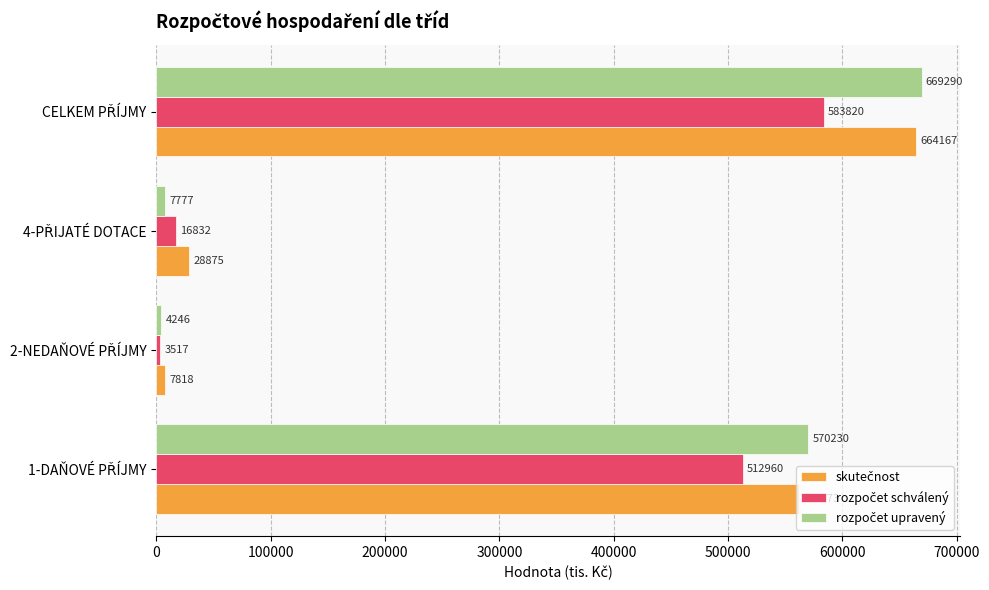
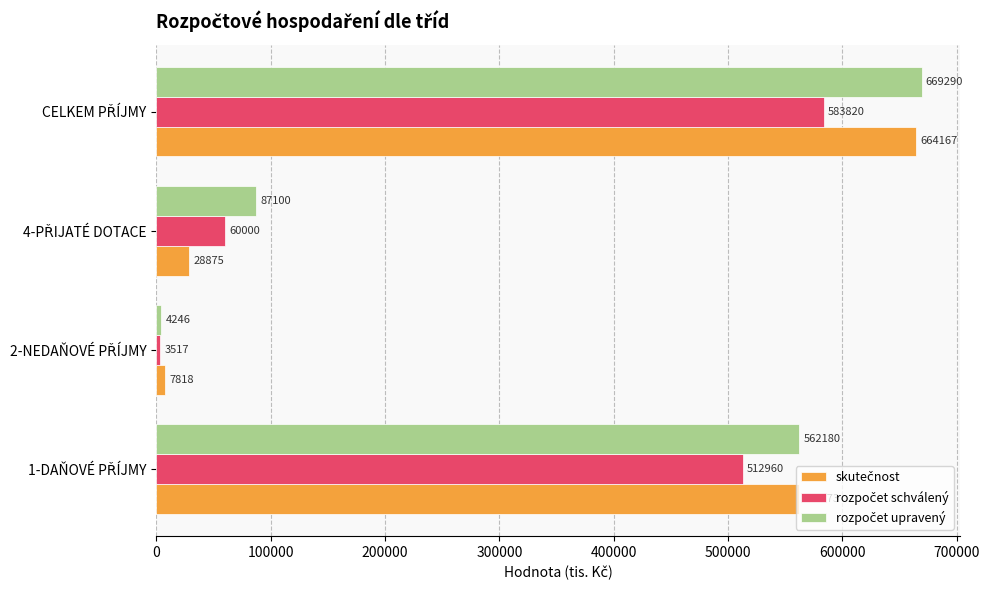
rozpočet upravený, 4-PŘIJATÉ DOTACE: 7777 -> 87100
rozpočet schválený, 4-PŘIJATÉ DOTACE: 16832 -> 60000
rozpočet upravený, 1-DAŇOVÉ PŘÍJMY: 570230 -> 562180
